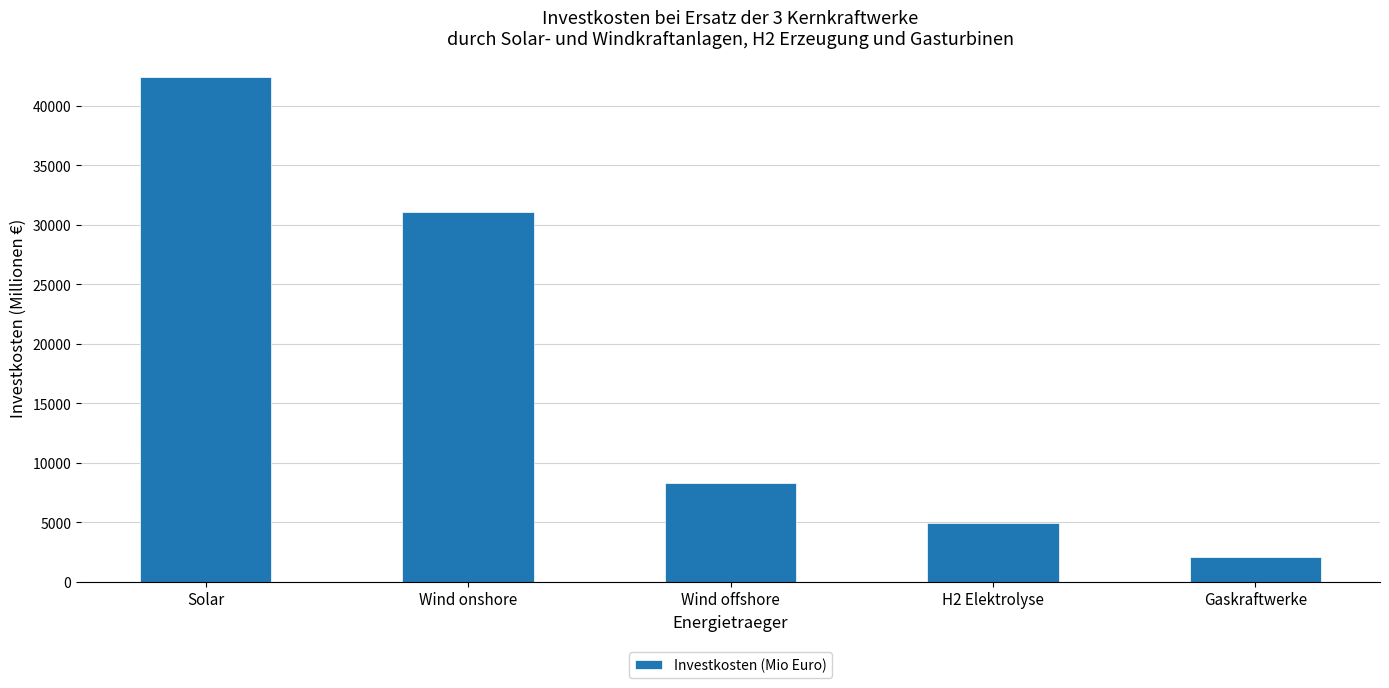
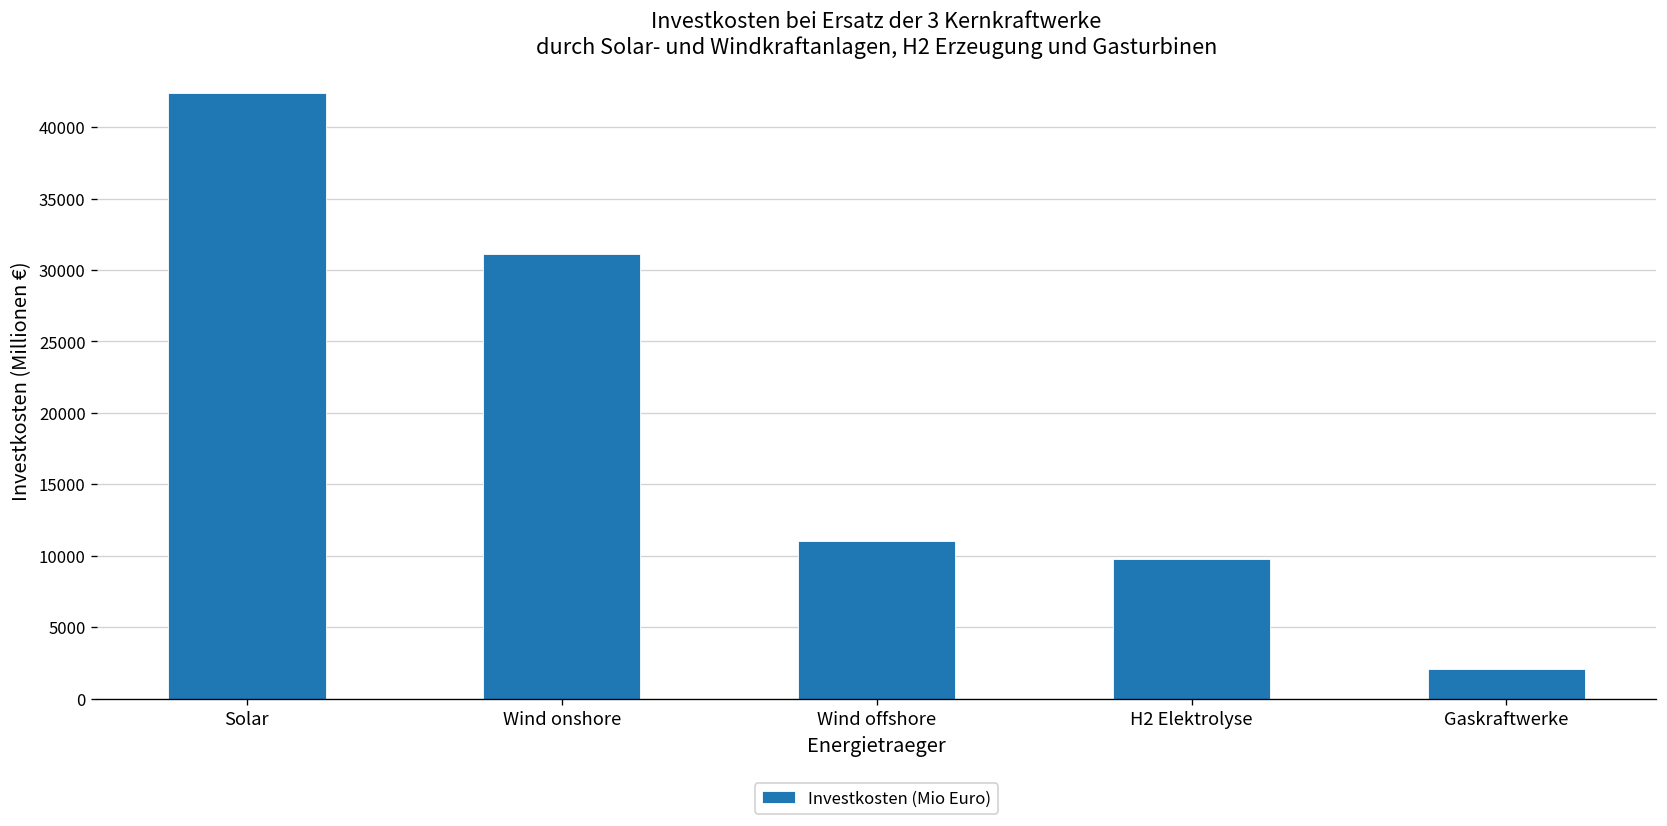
Wind offshore: 8300 -> 11100
H2 Elektrolyse: 4900 -> 9800
